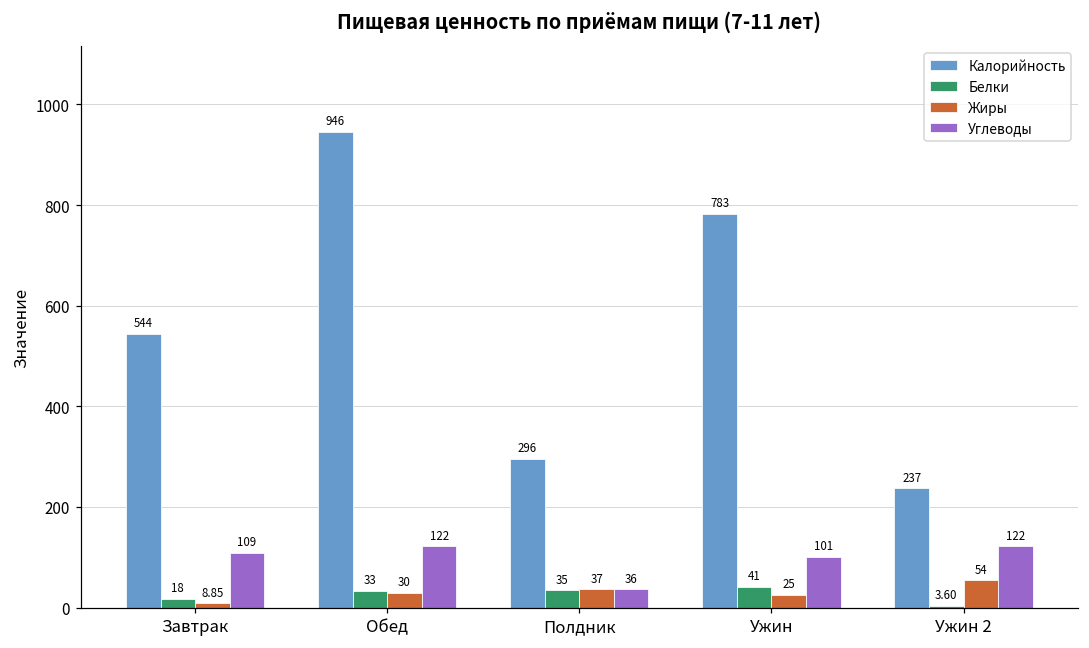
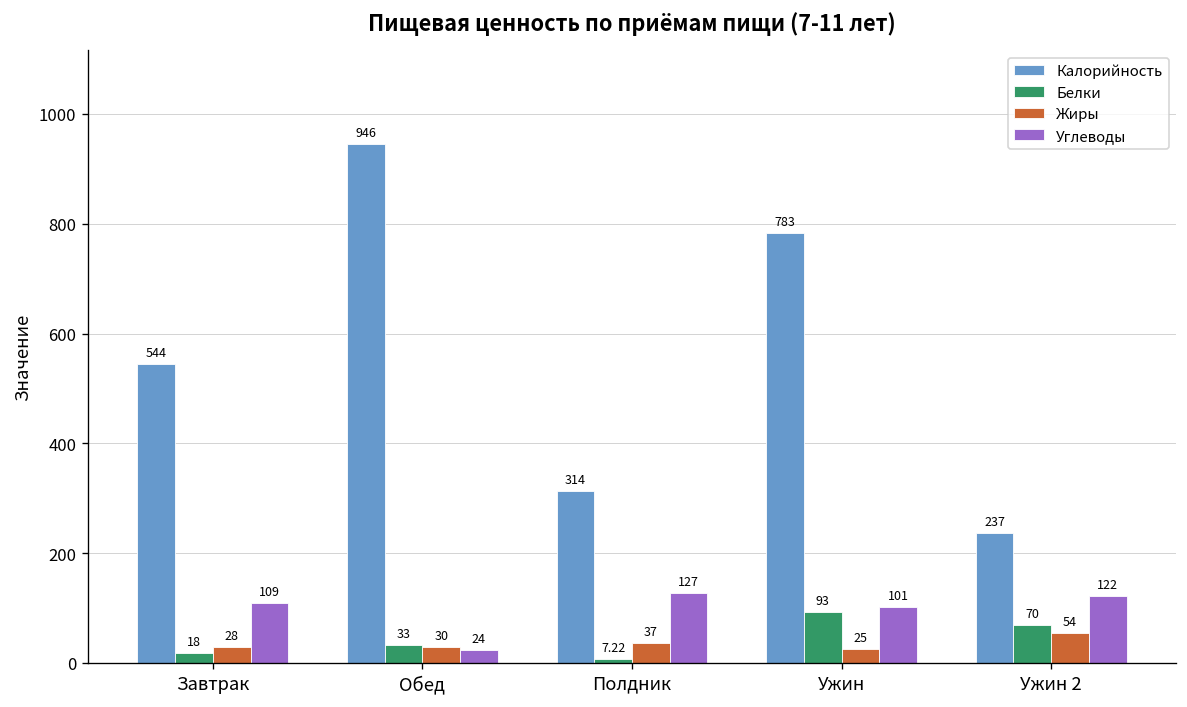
Жиры, Завтрак: 8.85 -> 28
Углеводы, Обед: 122 -> 24
Калорийность, Полдник: 296 -> 314
Белки, Полдник: 35 -> 7.22
Углеводы, Полдник: 36 -> 127
Белки, Ужин: 41 -> 93
Белки, Ужин 2: 3.60 -> 70
